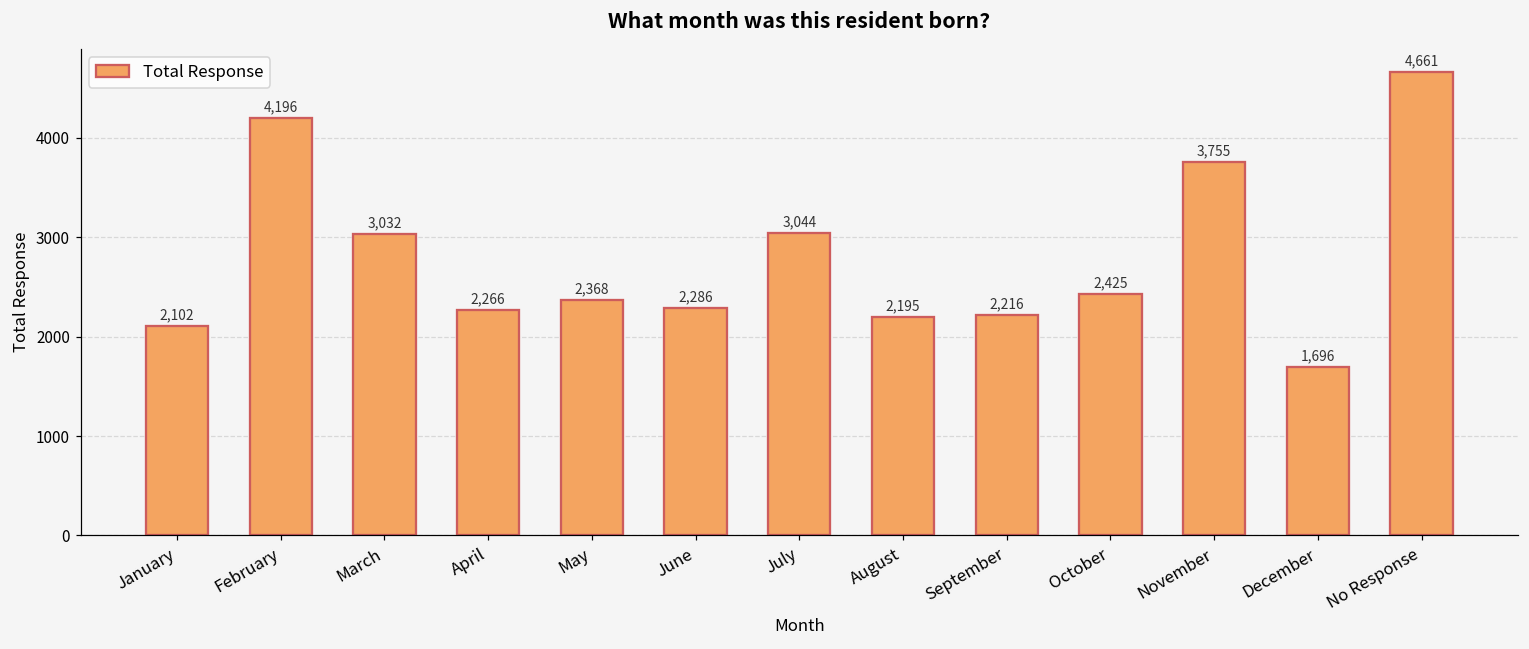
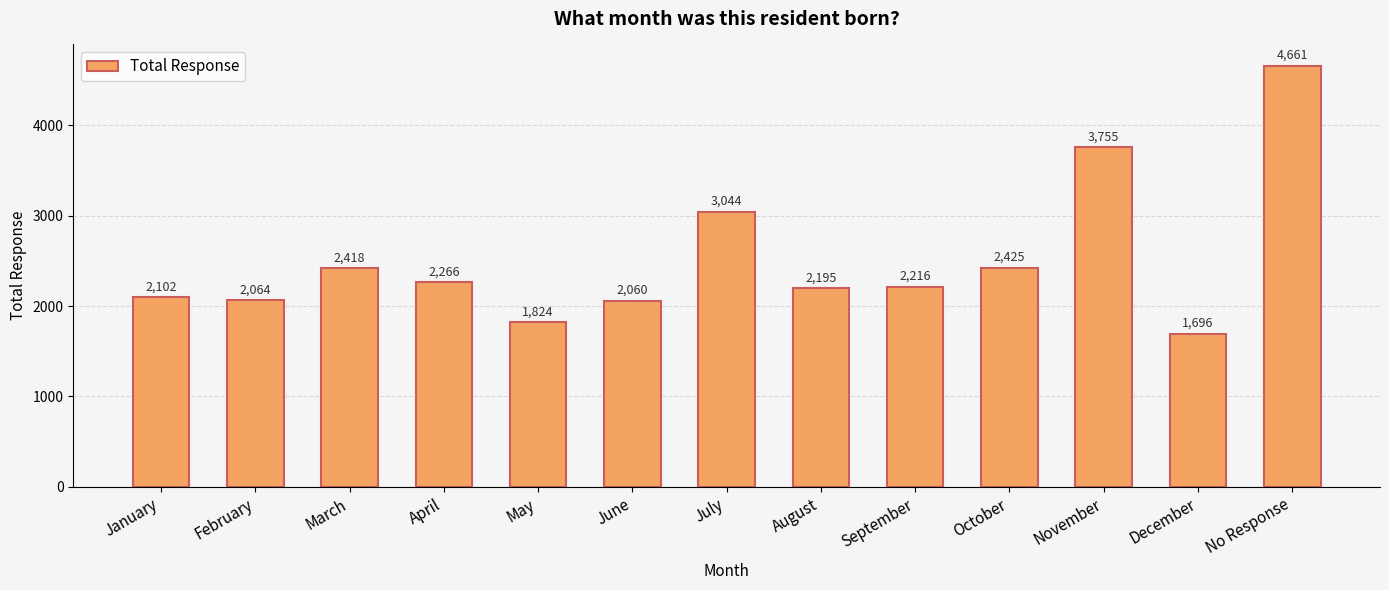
February: 4,196 -> 2,064
March: 3,032 -> 2,418
May: 2,368 -> 1,824
June: 2,286 -> 2,060
